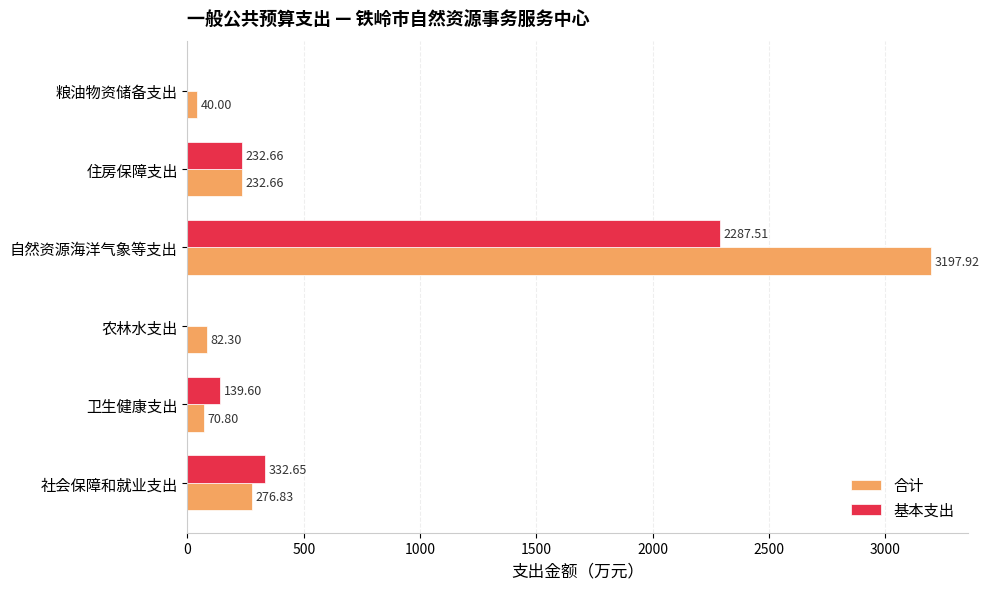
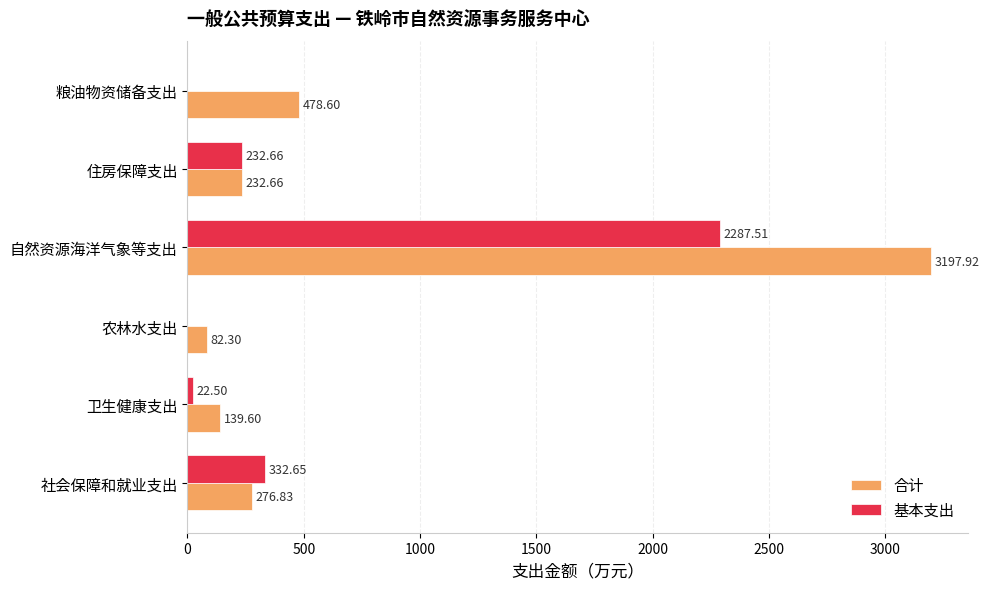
合计, 粮油物资储备支出: 40.00 -> 478.60
基本支出, 卫生健康支出: 139.60 -> 22.50
合计, 卫生健康支出: 70.80 -> 139.60
